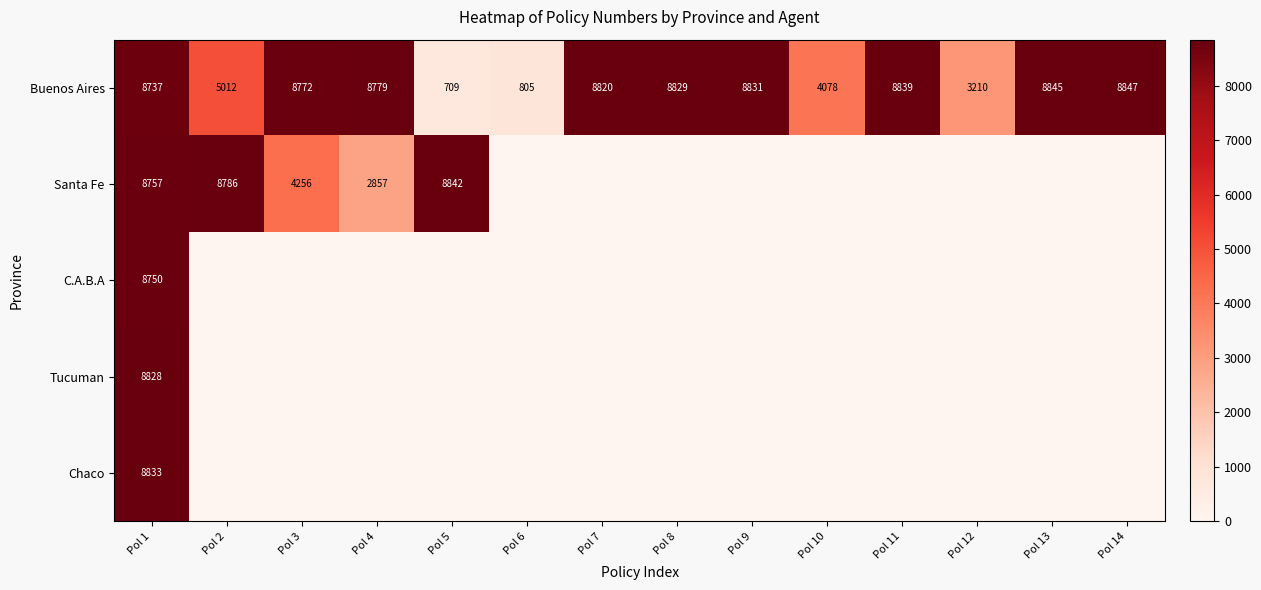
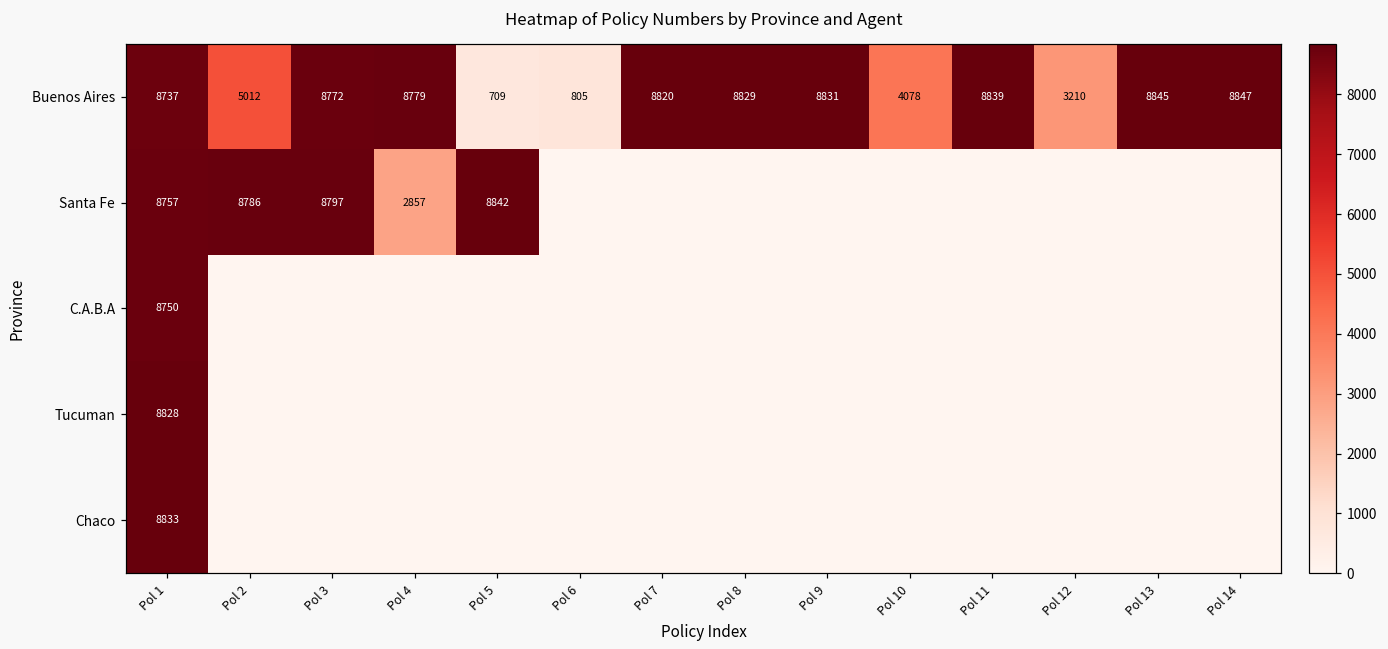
Santa Fe, Pol 3: 4256 -> 8797
